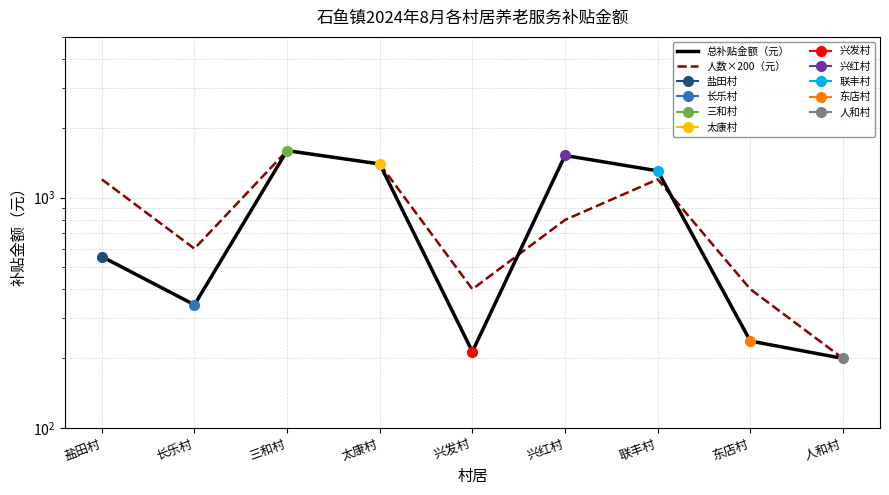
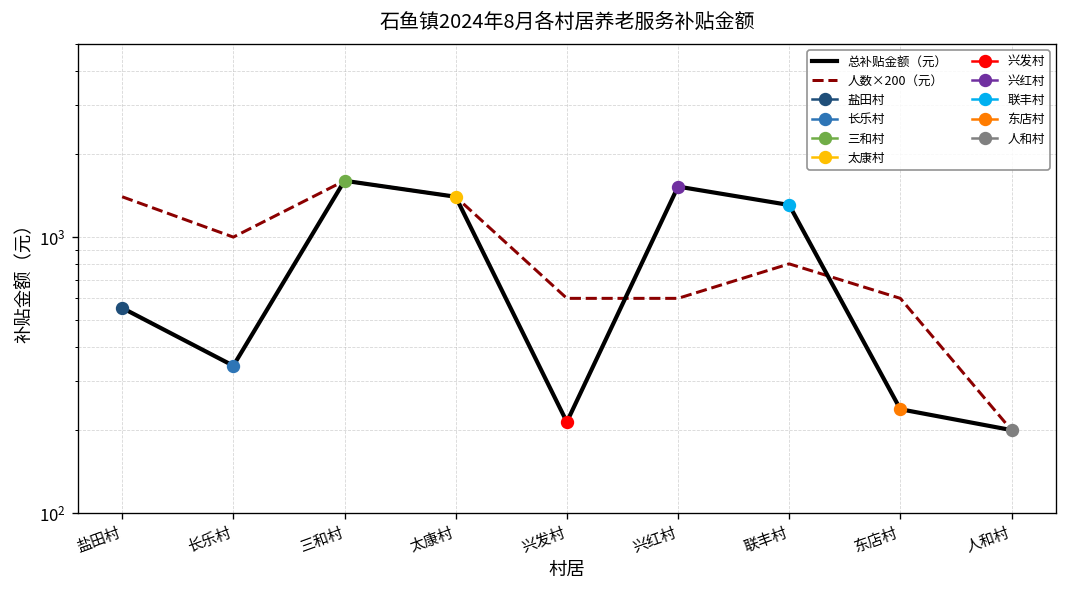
人数×200（元）, 盐田村: 1200 -> 1400
人数×200（元）, 长乐村: 600 -> 1000
人数×200（元）, 兴发村: 400 -> 600
人数×200（元）, 兴红村: 800 -> 600
人数×200（元）, 联丰村: 1200 -> 800
人数×200（元）, 东店村: 400 -> 600
